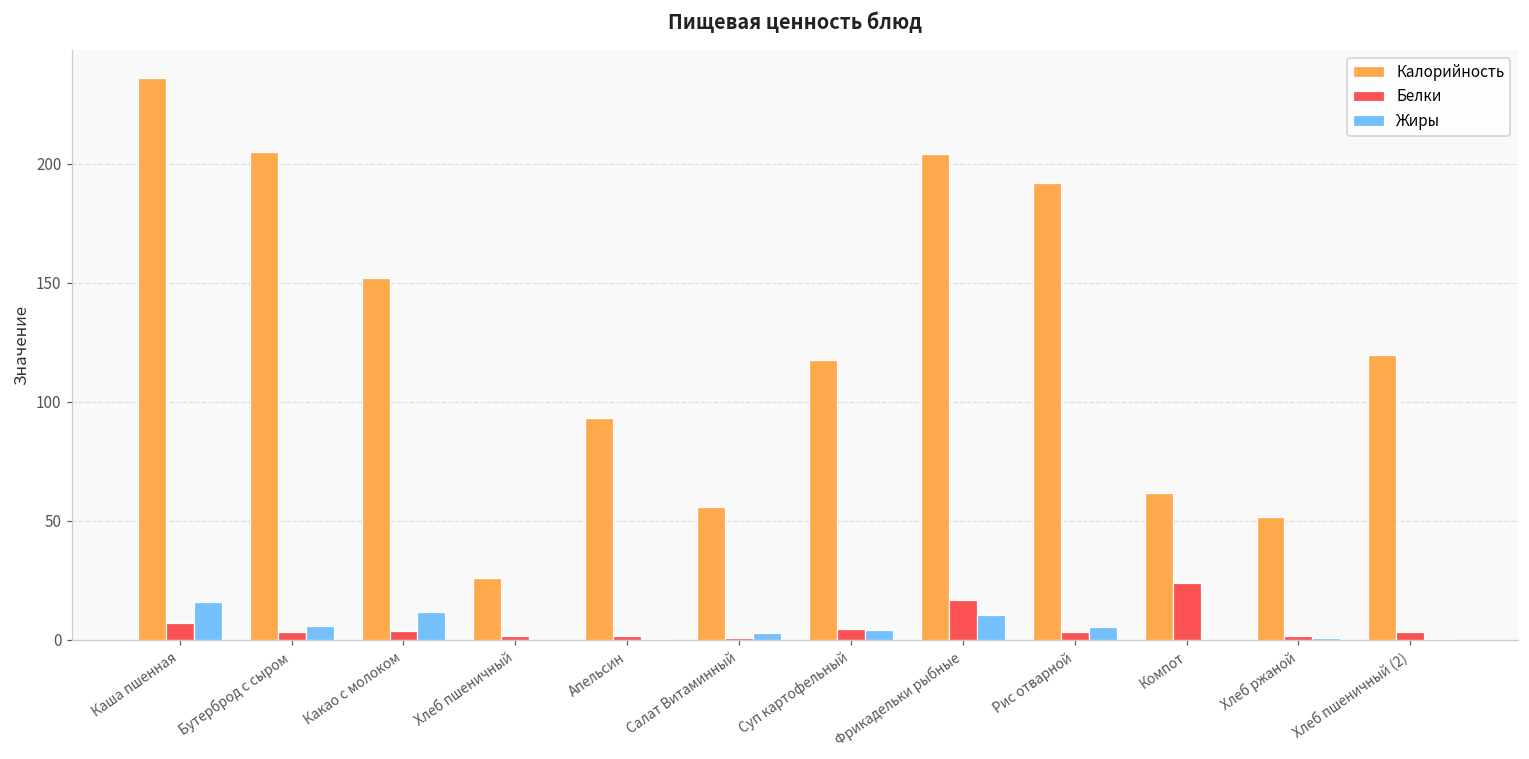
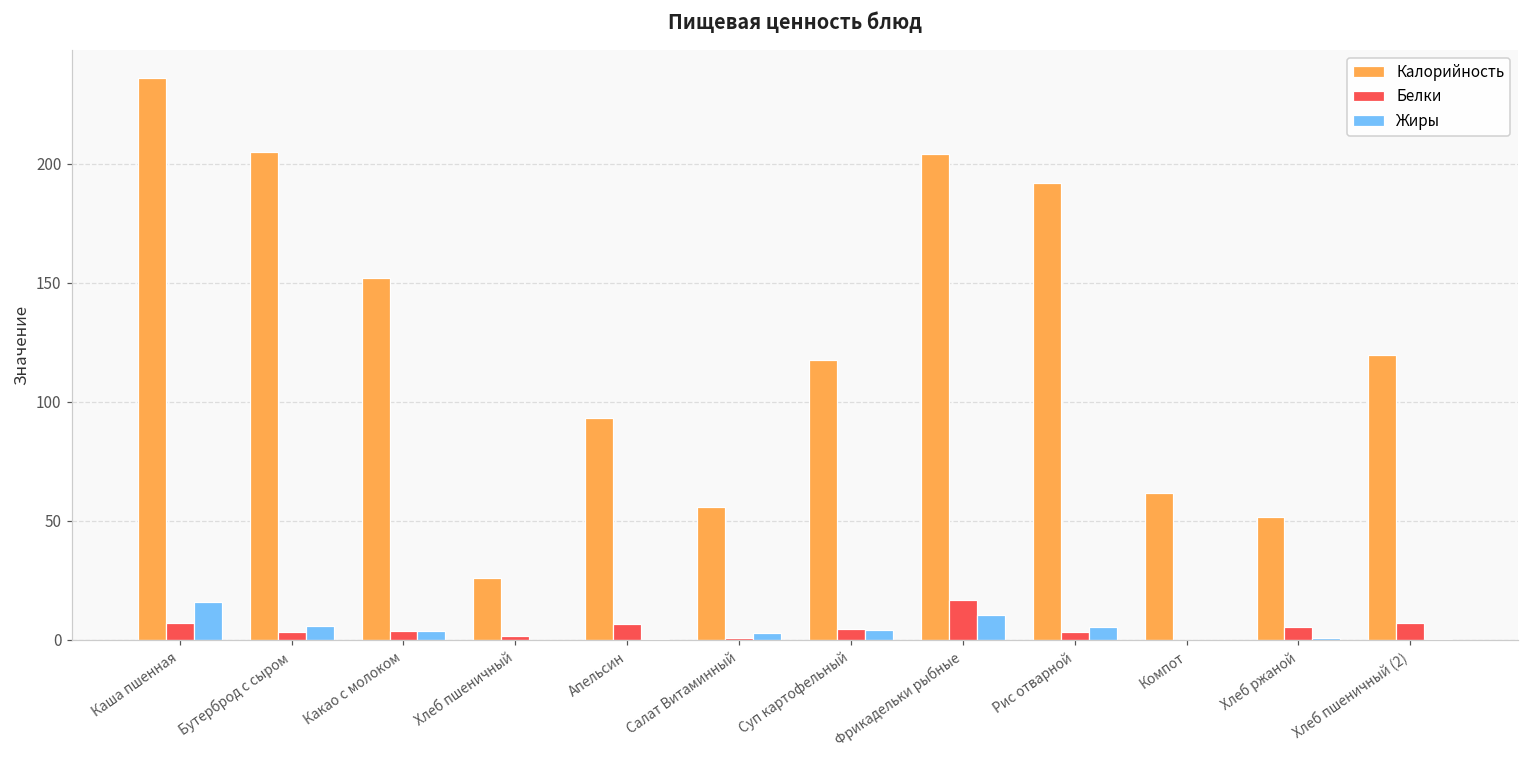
Жиры, Какао с молоком: 12 -> 4
Белки, Апельсин: 2 -> 7
Белки, Компот: 24 -> 0
Белки, Хлеб ржаной: 2 -> 5
Белки, Хлеб пшеничный (2): 3 -> 7
